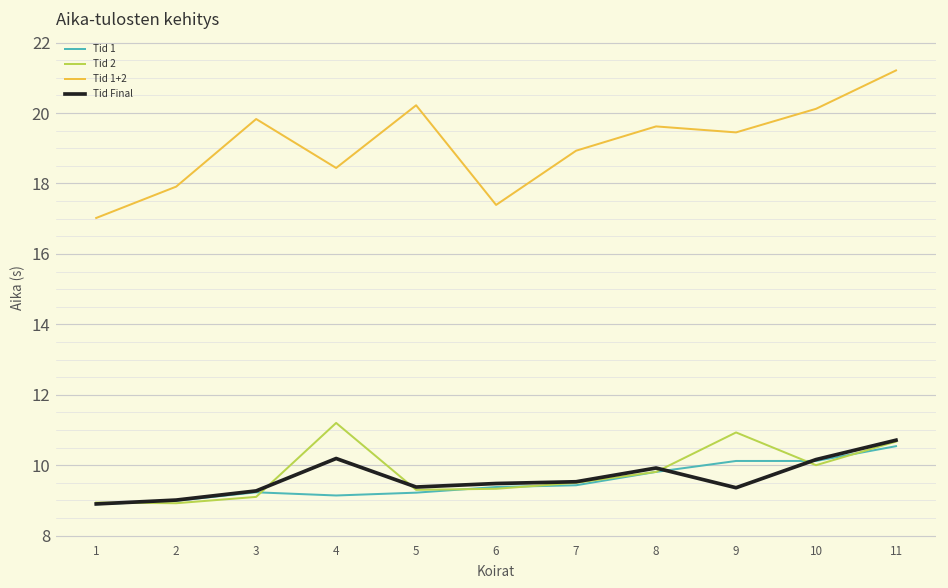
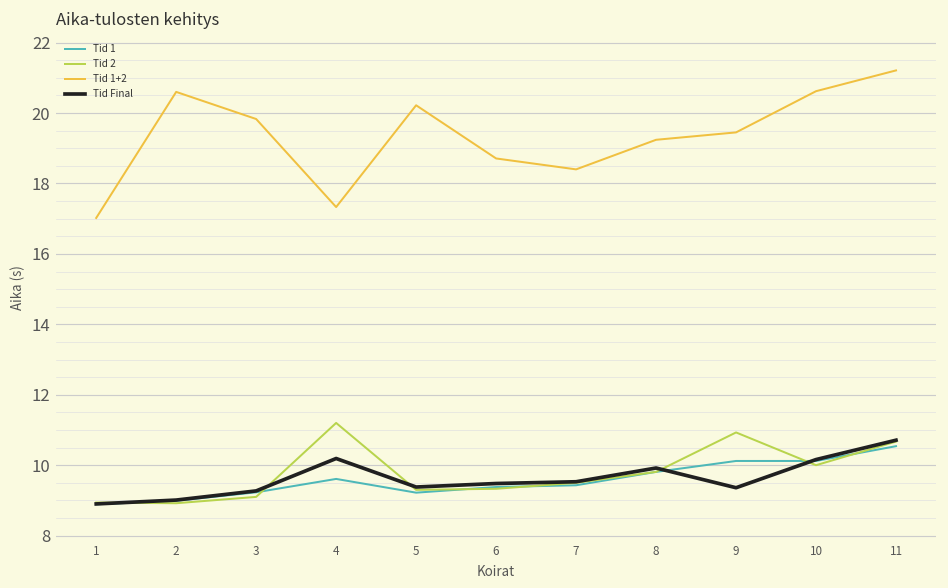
Tid 1+2, 2: 17.9 -> 20.6
Tid 1, 4: 9.1 -> 9.6
Tid 1+2, 4: 18.4 -> 17.3
Tid 1+2, 6: 17.4 -> 18.7
Tid 1+2, 7: 18.9 -> 18.4
Tid 1+2, 8: 19.6 -> 19.2
Tid 1+2, 10: 20.1 -> 20.6
